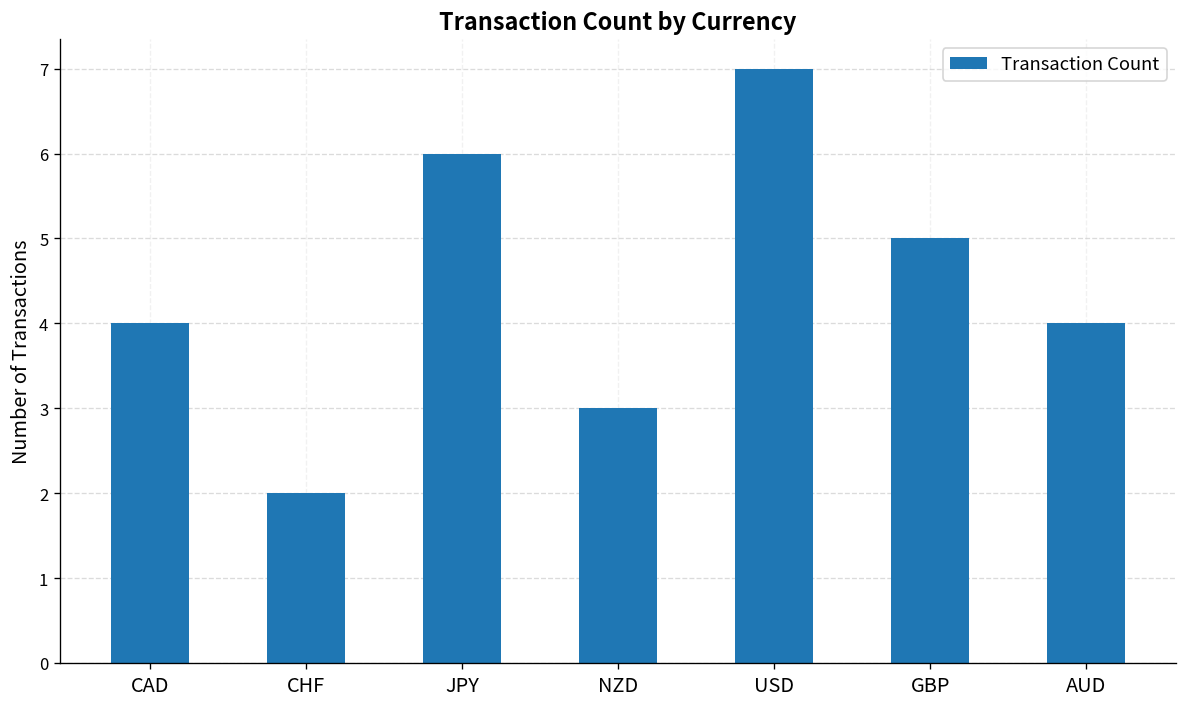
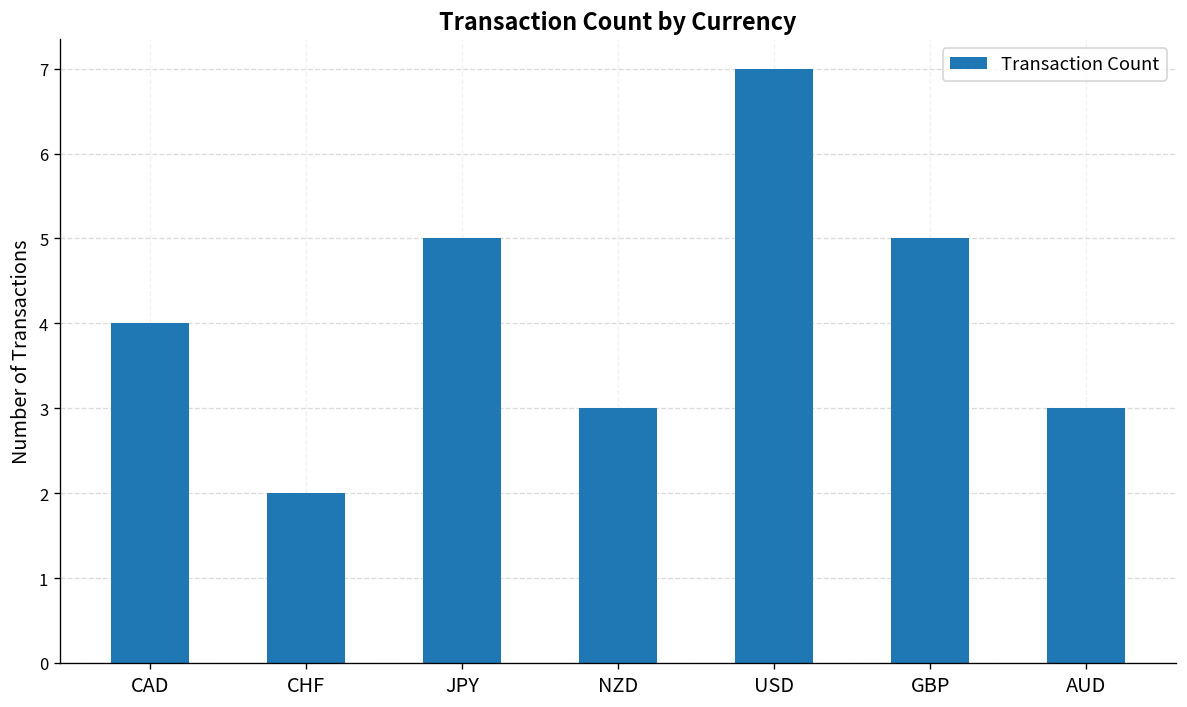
JPY: 6 -> 5
AUD: 4 -> 3
